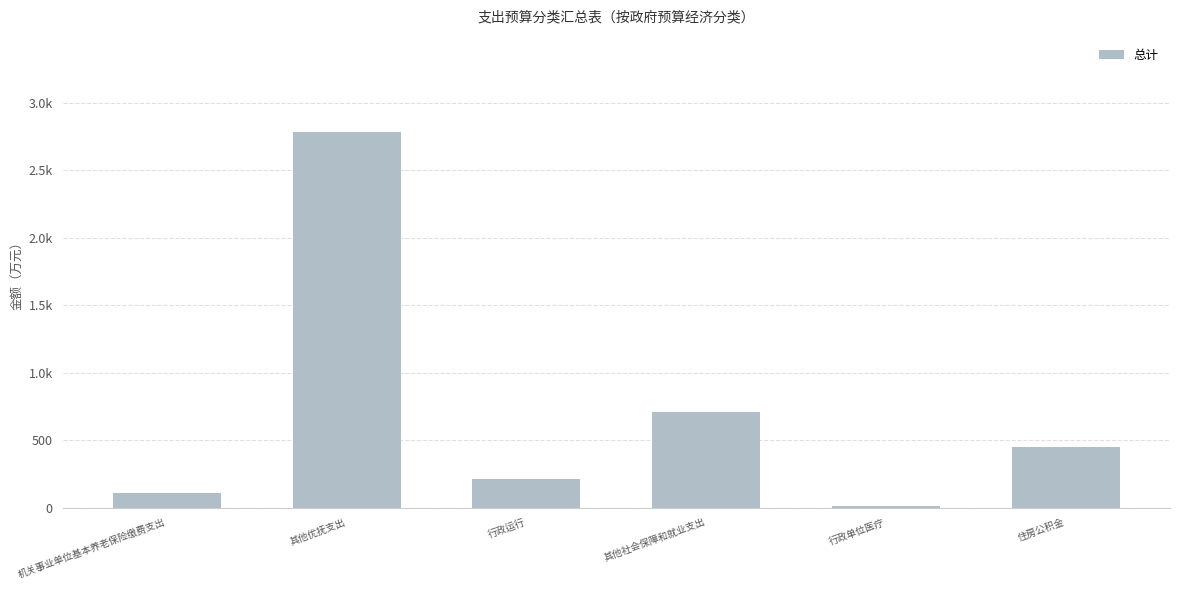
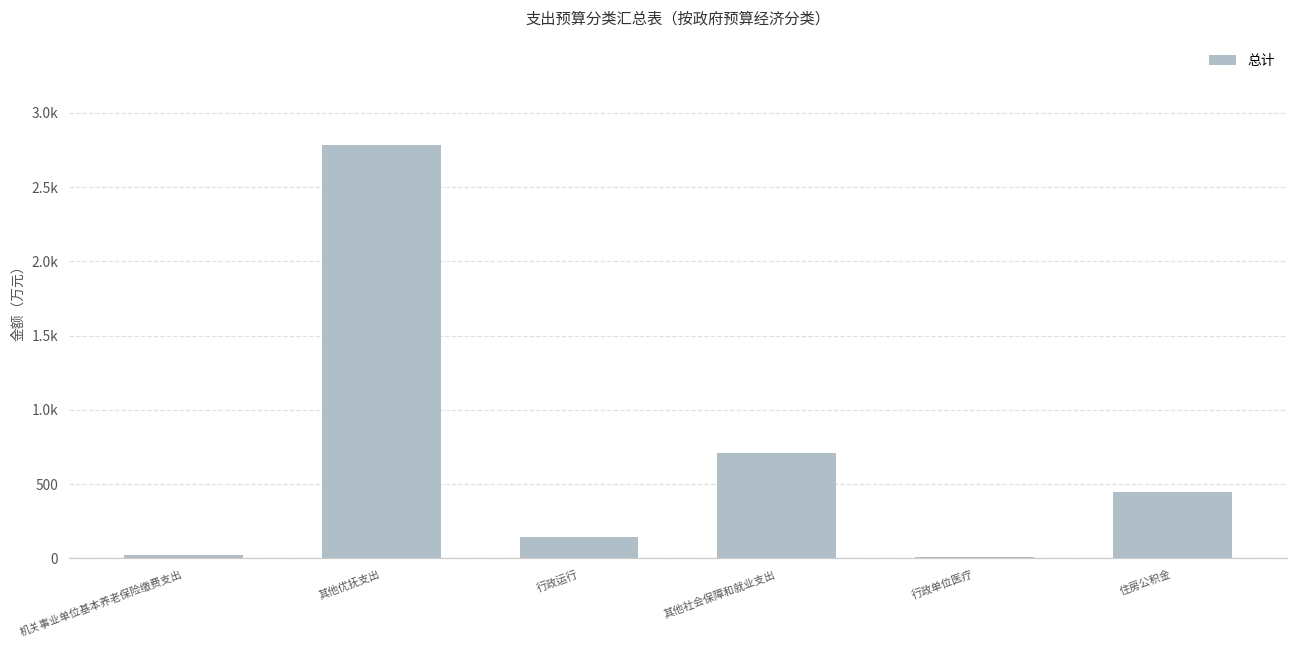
机关事业单位基本养老保险缴费支出: 110 -> 20
行政运行: 210 -> 150
